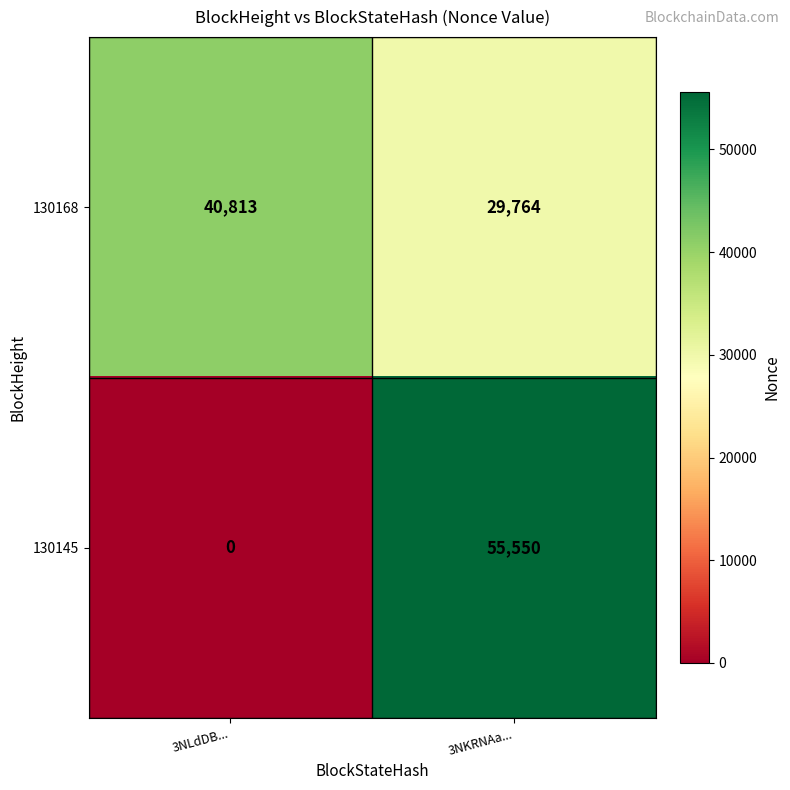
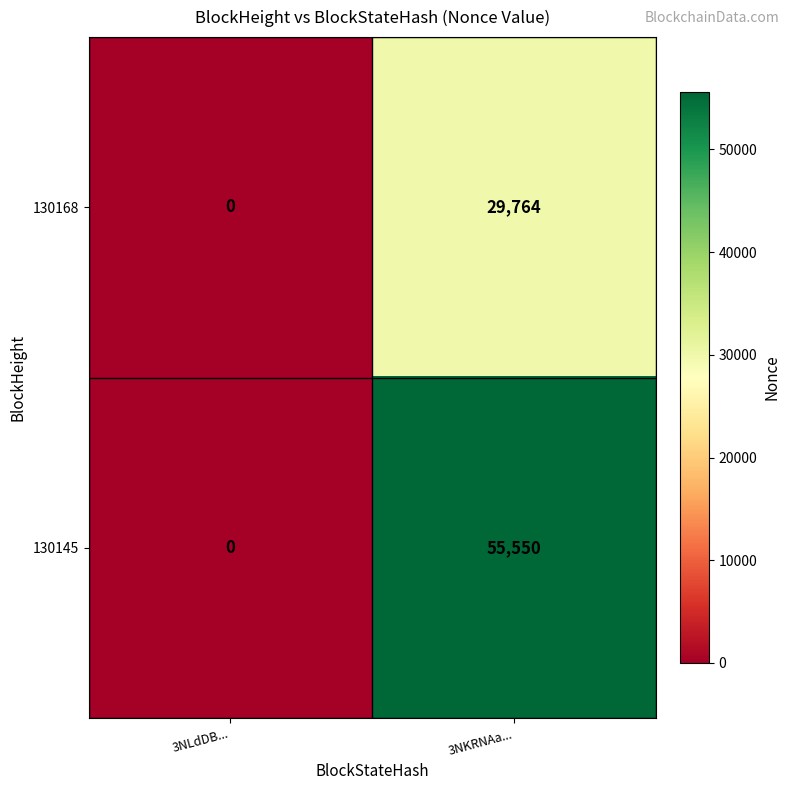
130168, 3NLdDB...: 40,813 -> 0
